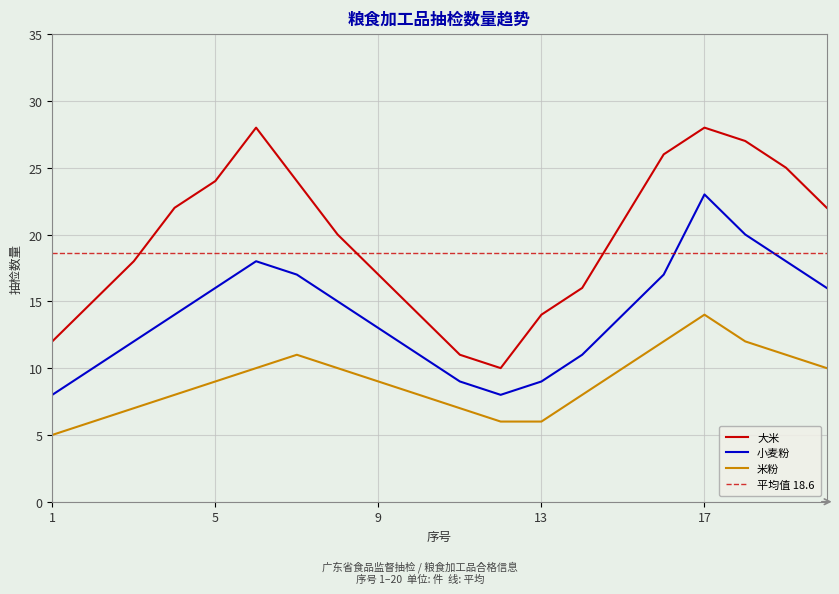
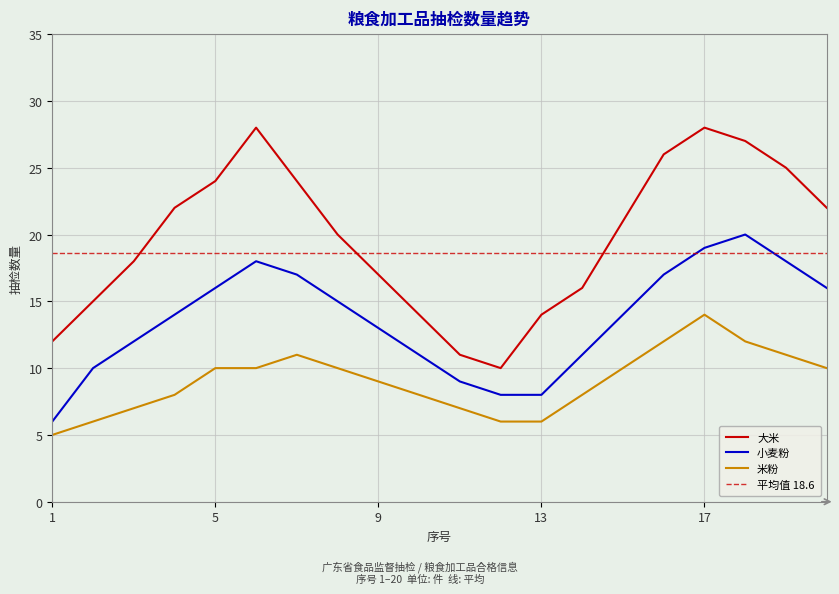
小麦粉, 1: 8 -> 6
米粉, 5: 9 -> 10
小麦粉, 13: 9 -> 8
小麦粉, 17: 23 -> 19
